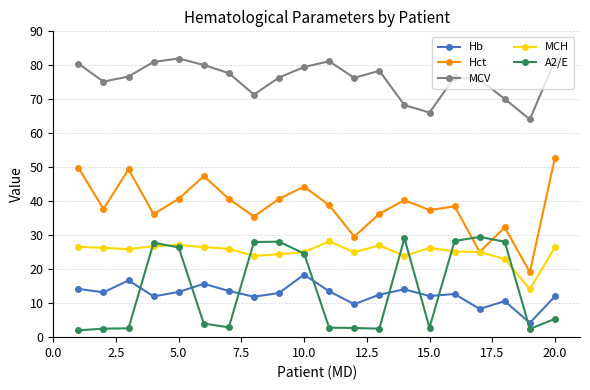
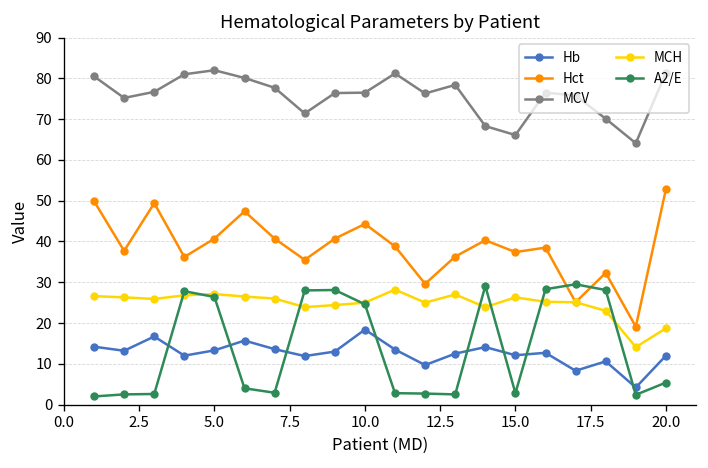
MCV, 10.0: 80 -> 77
MCH, 20.0: 27 -> 19
